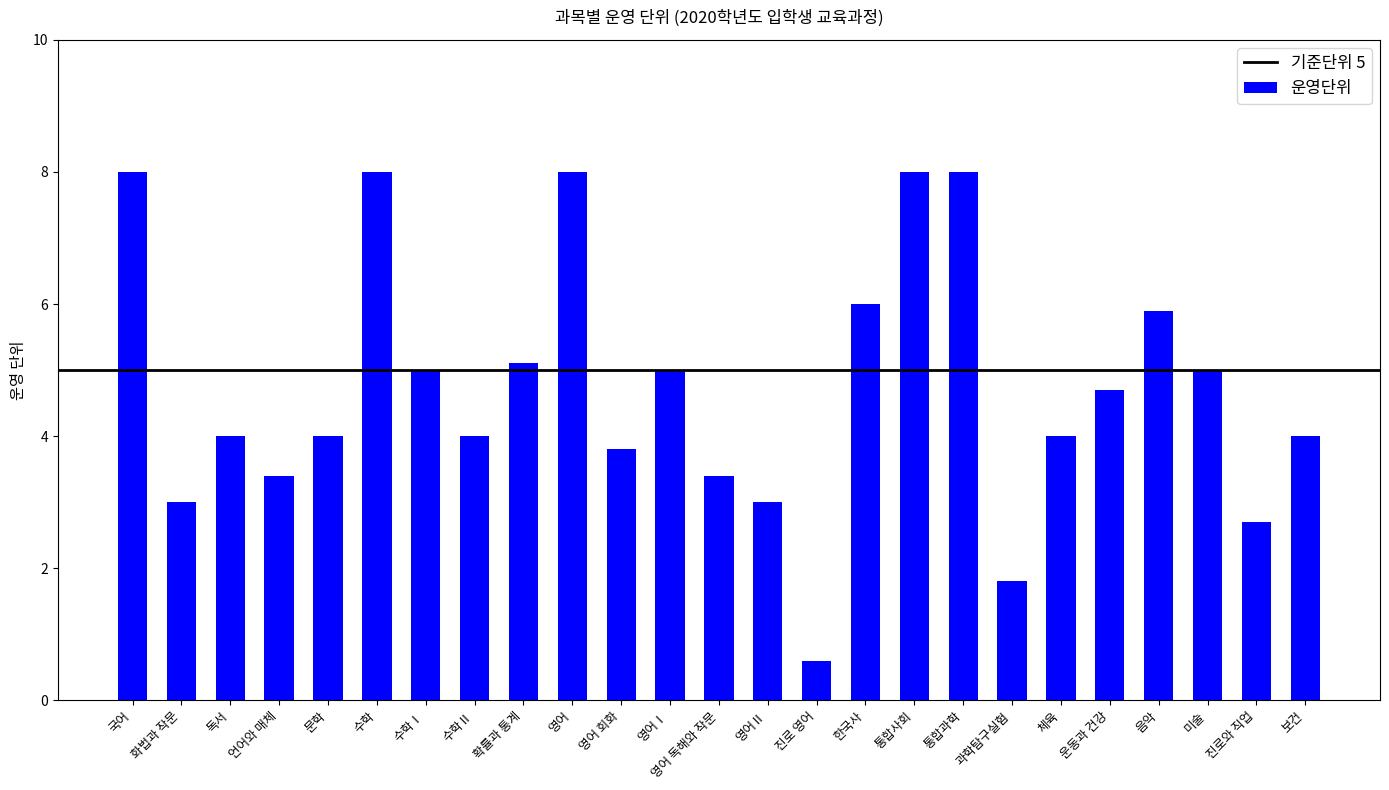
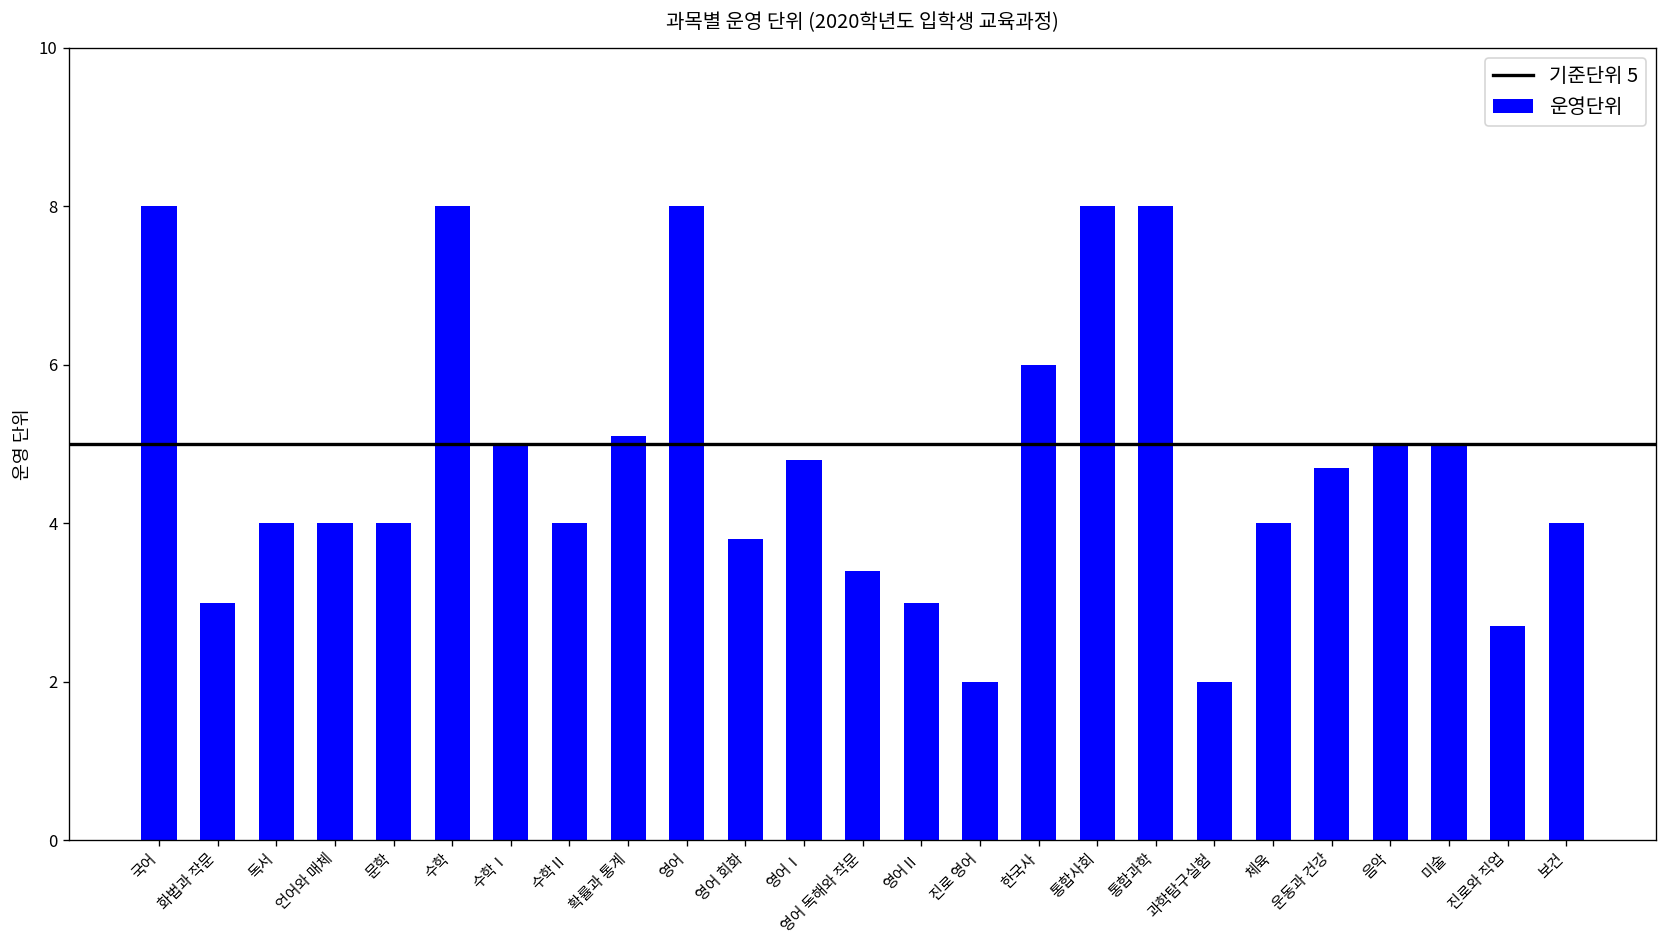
언어와 매체: 3.4 -> 4.0
영어Ⅰ: 5.0 -> 4.8
진로 영어: 0.6 -> 2.0
과학탐구실험: 1.8 -> 2.0
음악: 5.9 -> 5.0
